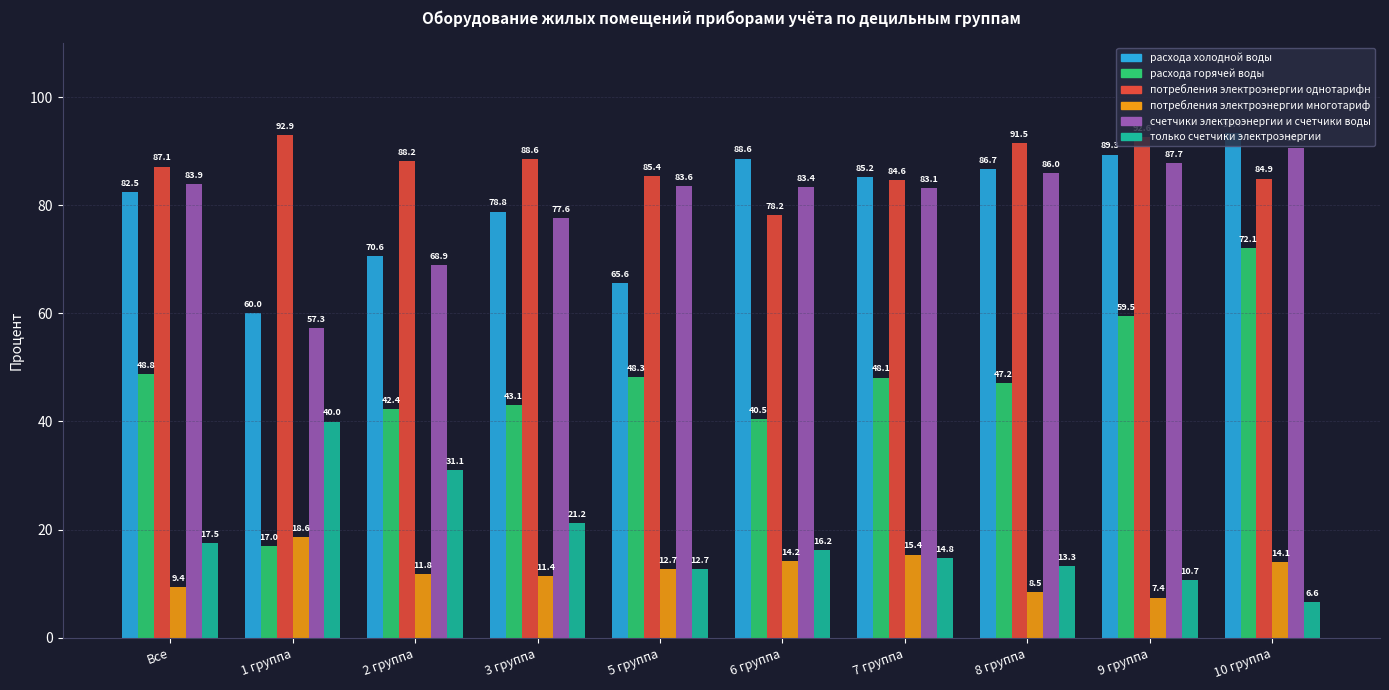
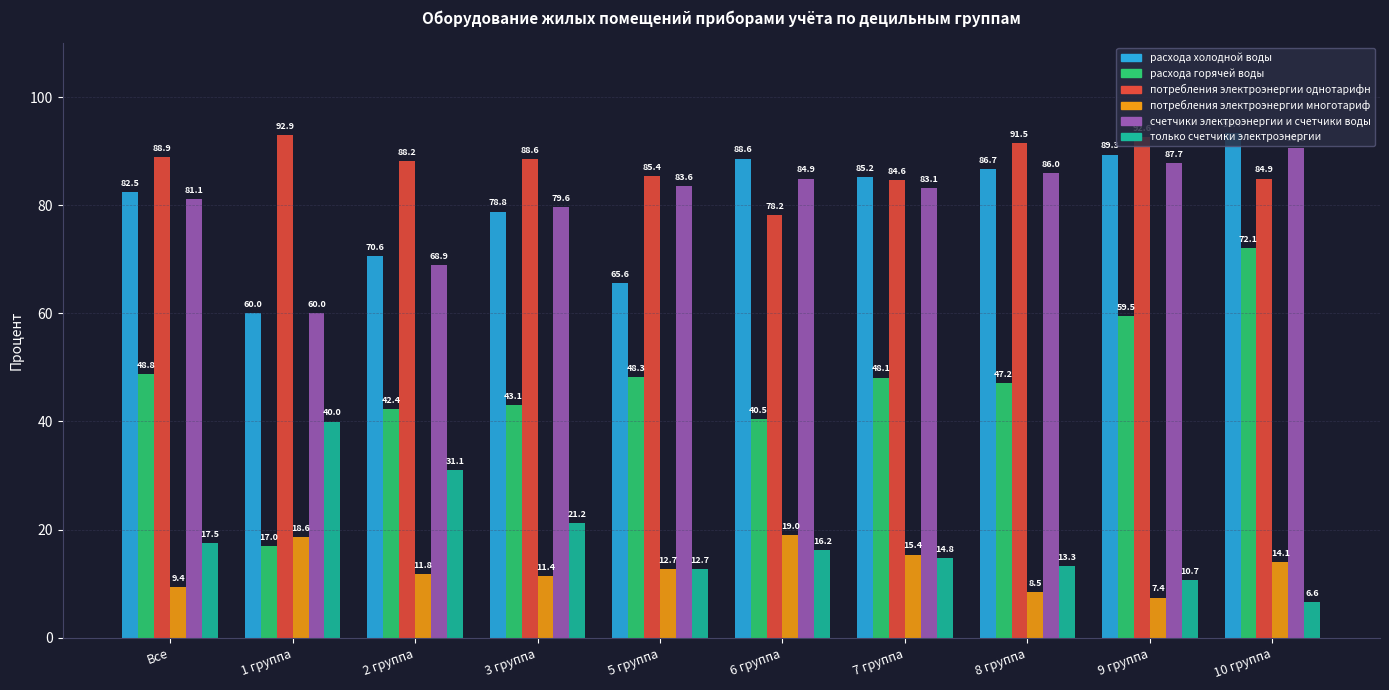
потребления электроэнергии однотарифн, Все: 87.1 -> 88.9
счетчики электроэнергии и счетчики воды, Все: 83.9 -> 81.1
счетчики электроэнергии и счетчики воды, 1 группа: 57.3 -> 60.0
счетчики электроэнергии и счетчики воды, 3 группа: 77.6 -> 79.6
потребления электроэнергии многотариф, 6 группа: 14.2 -> 19.0
счетчики электроэнергии и счетчики воды, 6 группа: 83.4 -> 84.9
